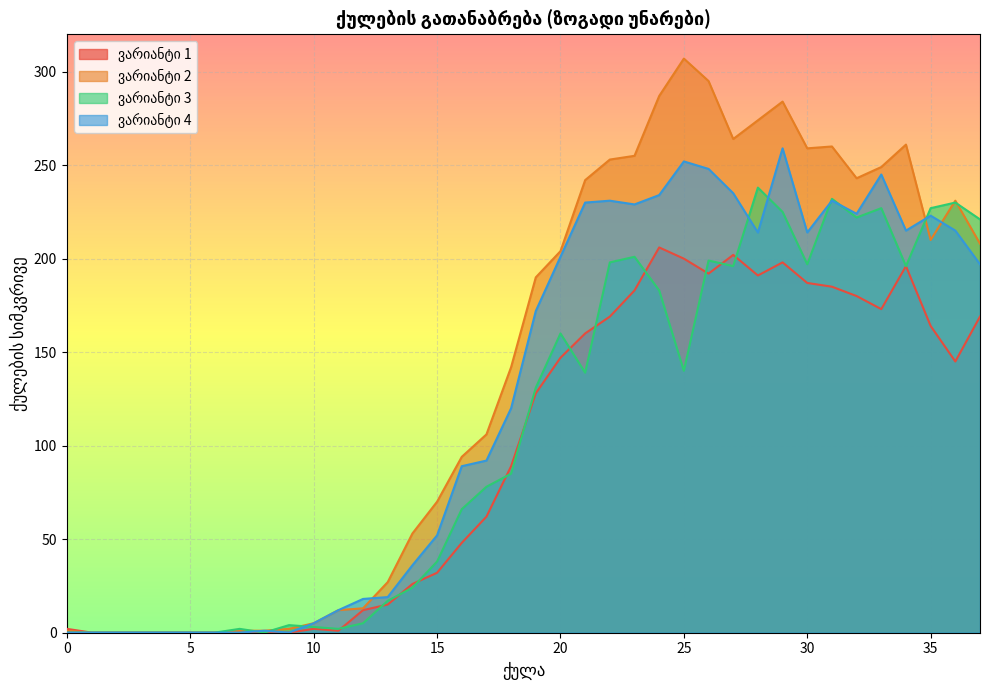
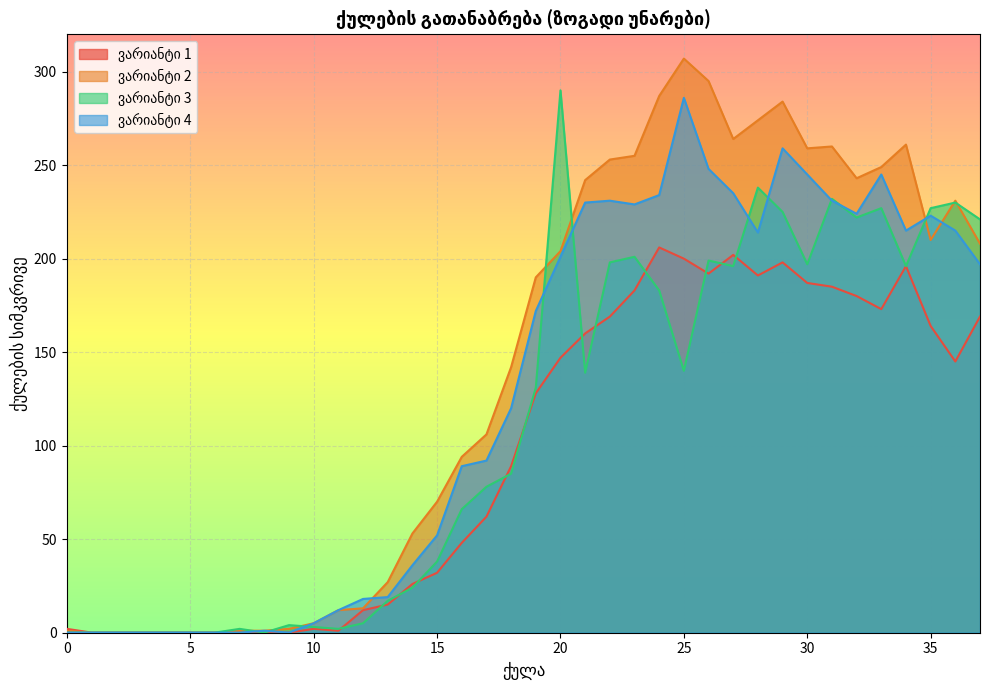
ვარიანტი 3, 20: 160 -> 290
ვარიანტი 4, 25: 252 -> 286
ვარიანტი 4, 30: 214 -> 245
